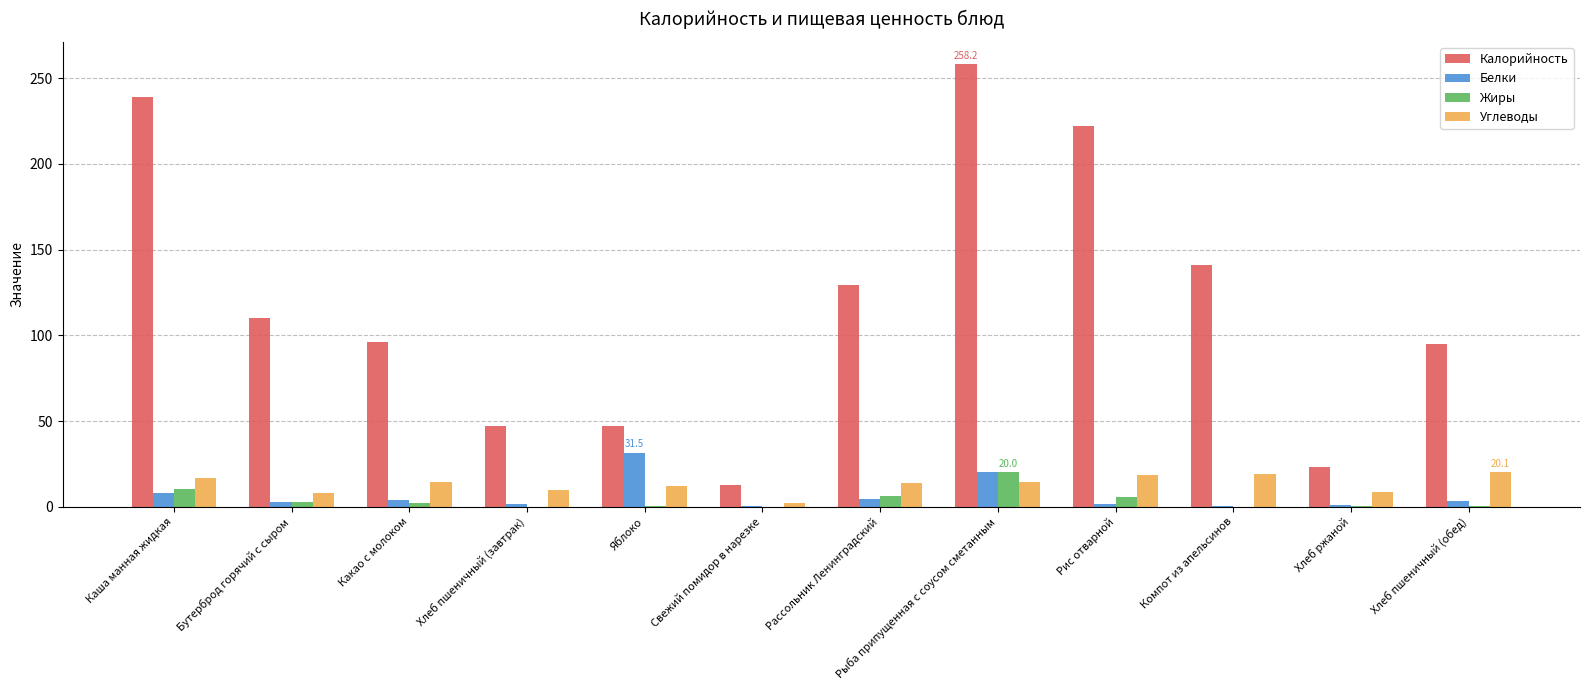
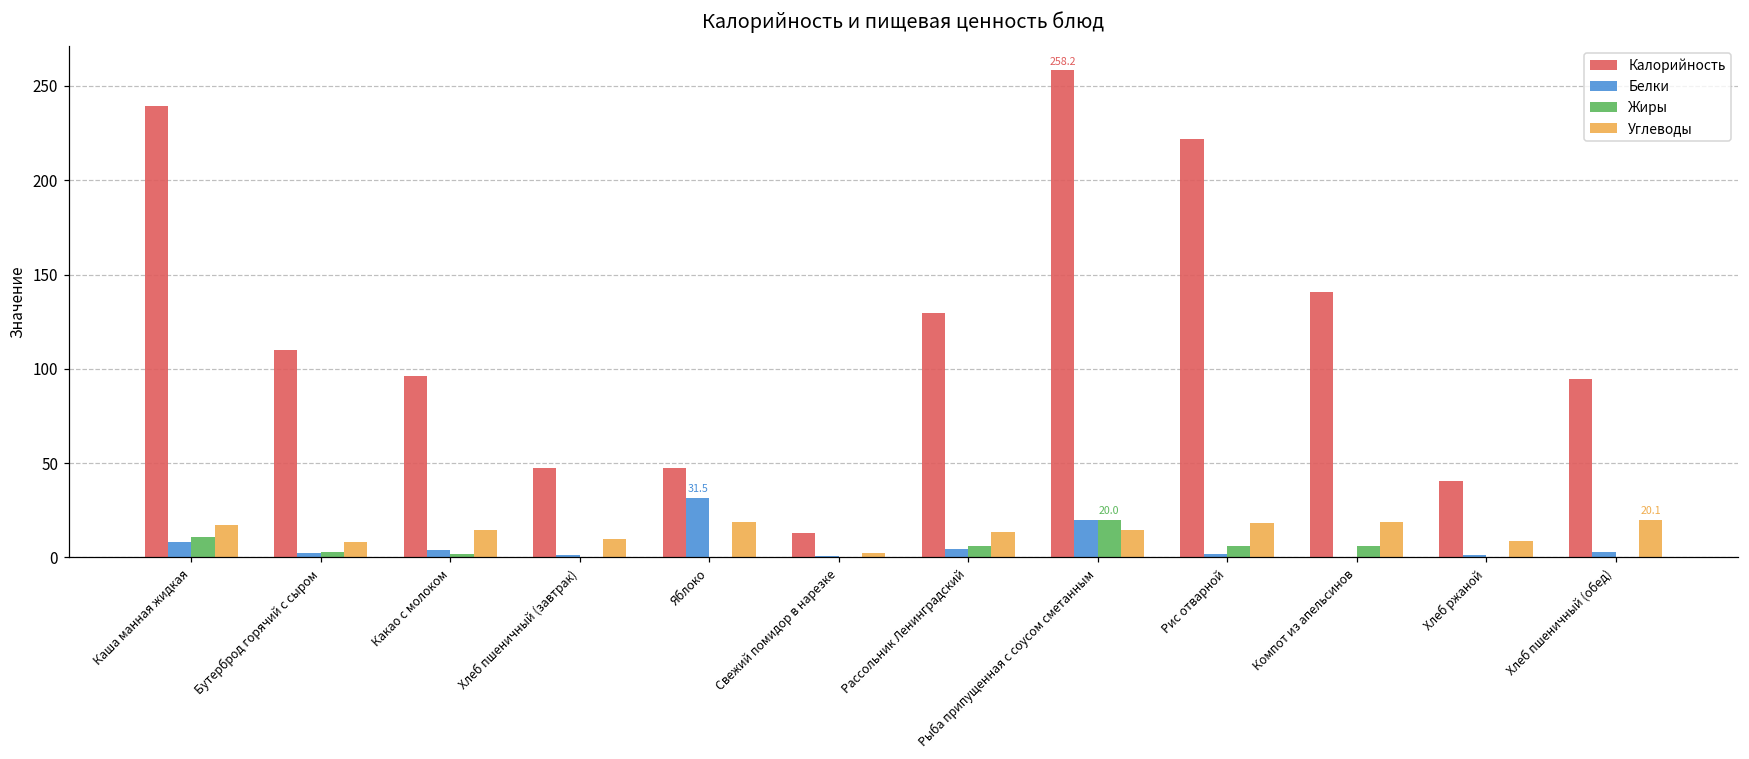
Углеводы, Яблоко: 12 -> 19
Жиры, Компот из апельсинов: 0 -> 6
Калорийность, Хлеб ржаной: 23 -> 41
